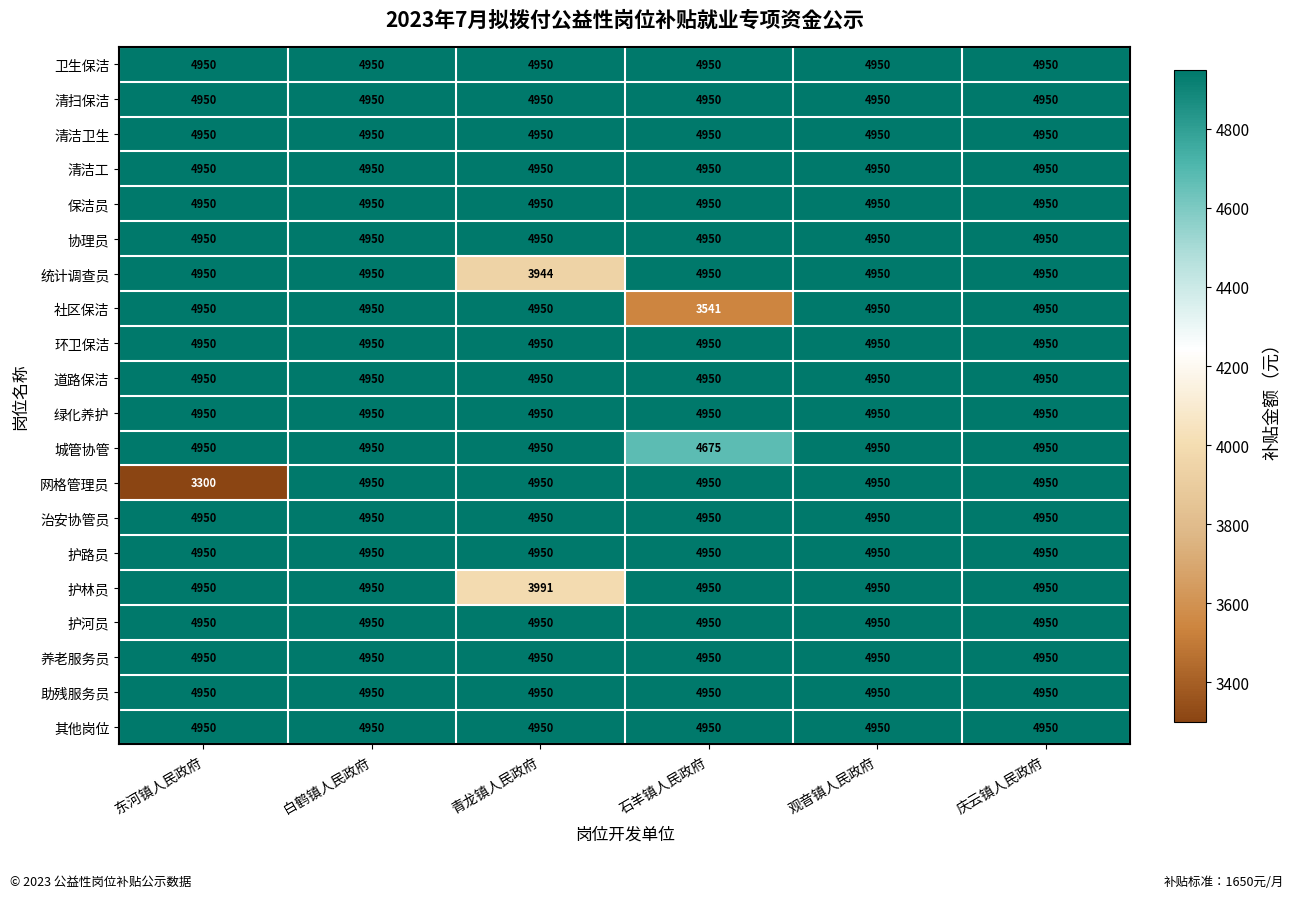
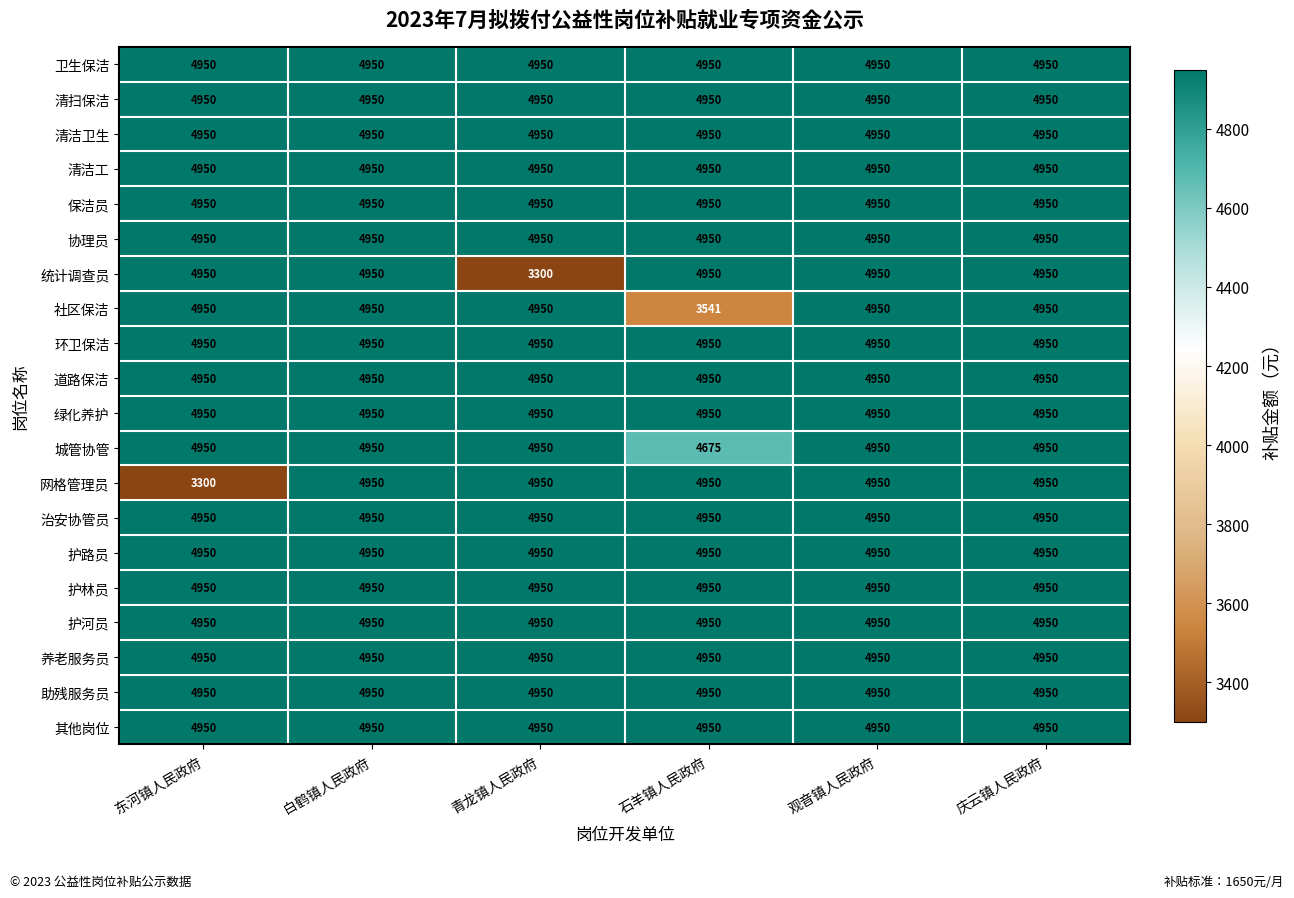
统计调查员, 青龙镇人民政府: 3944 -> 3300
护林员, 青龙镇人民政府: 3991 -> 4950
